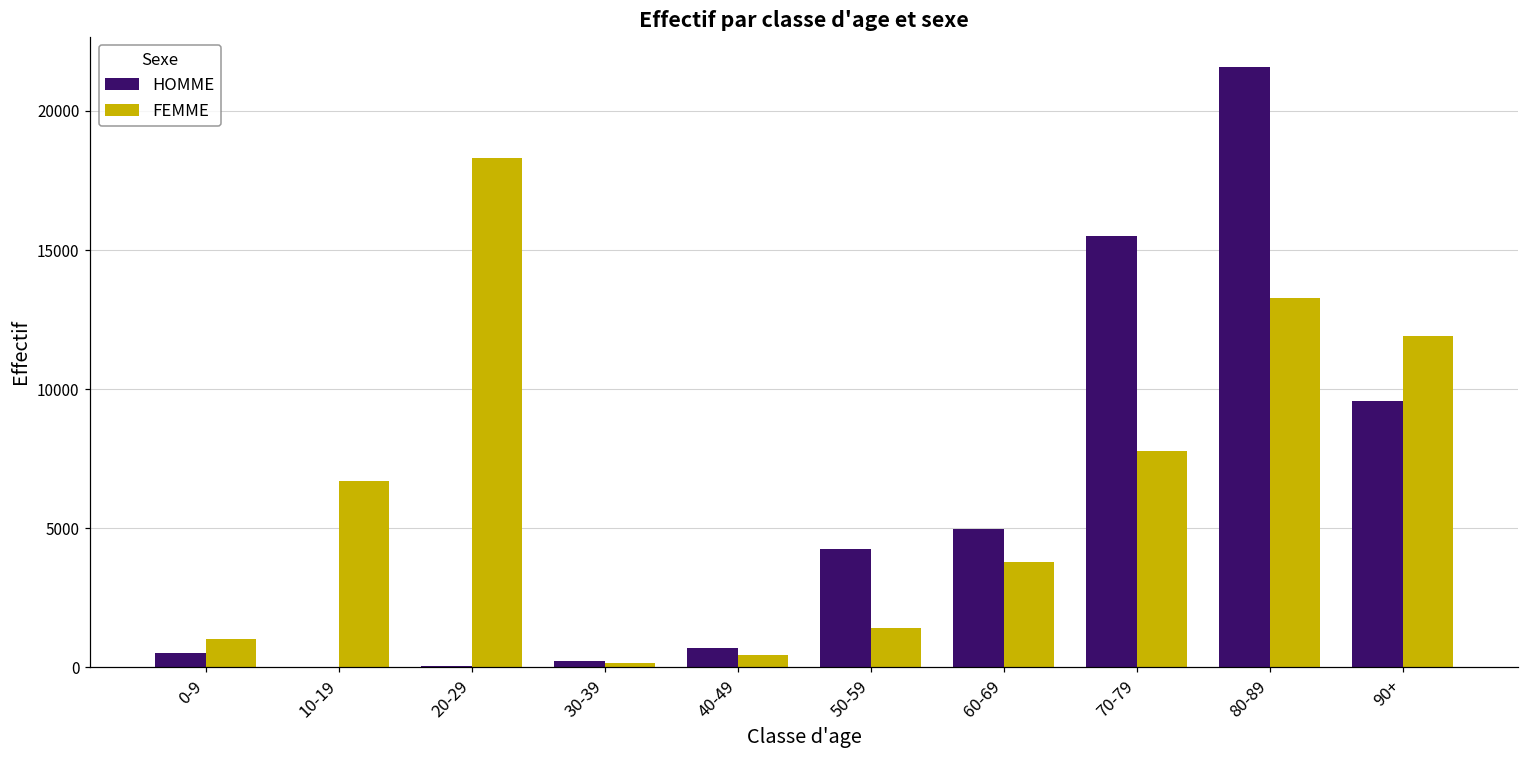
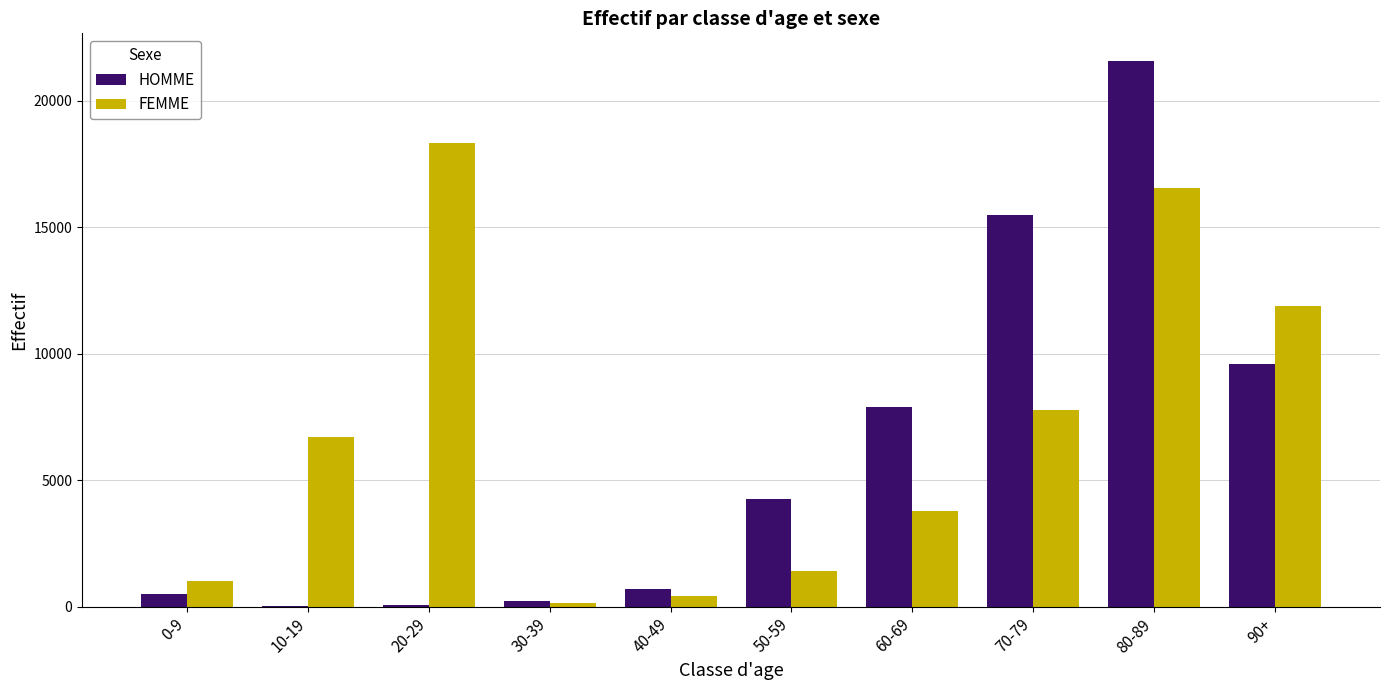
HOMME, 60-69: 5000 -> 7900
FEMME, 80-89: 13300 -> 16600
